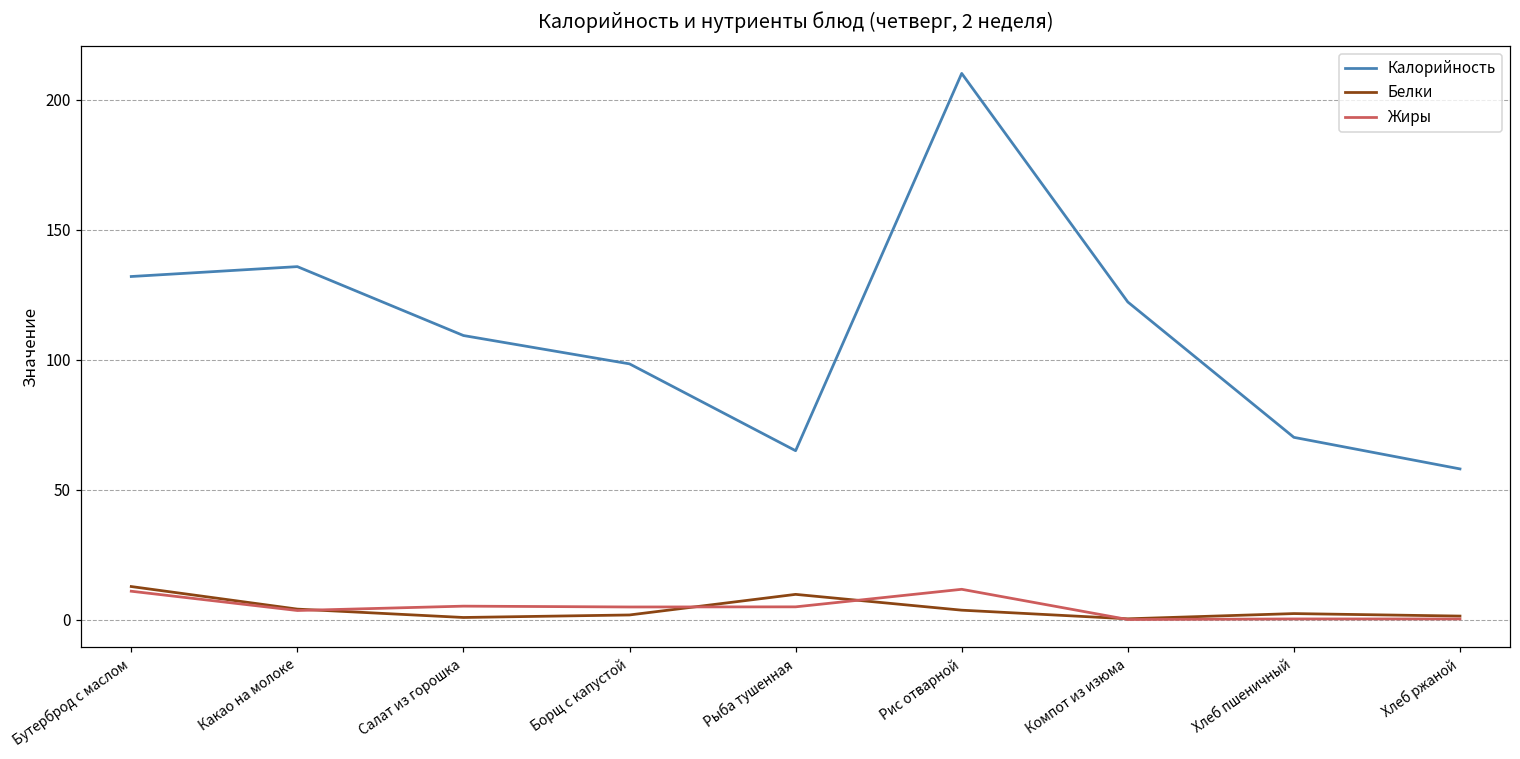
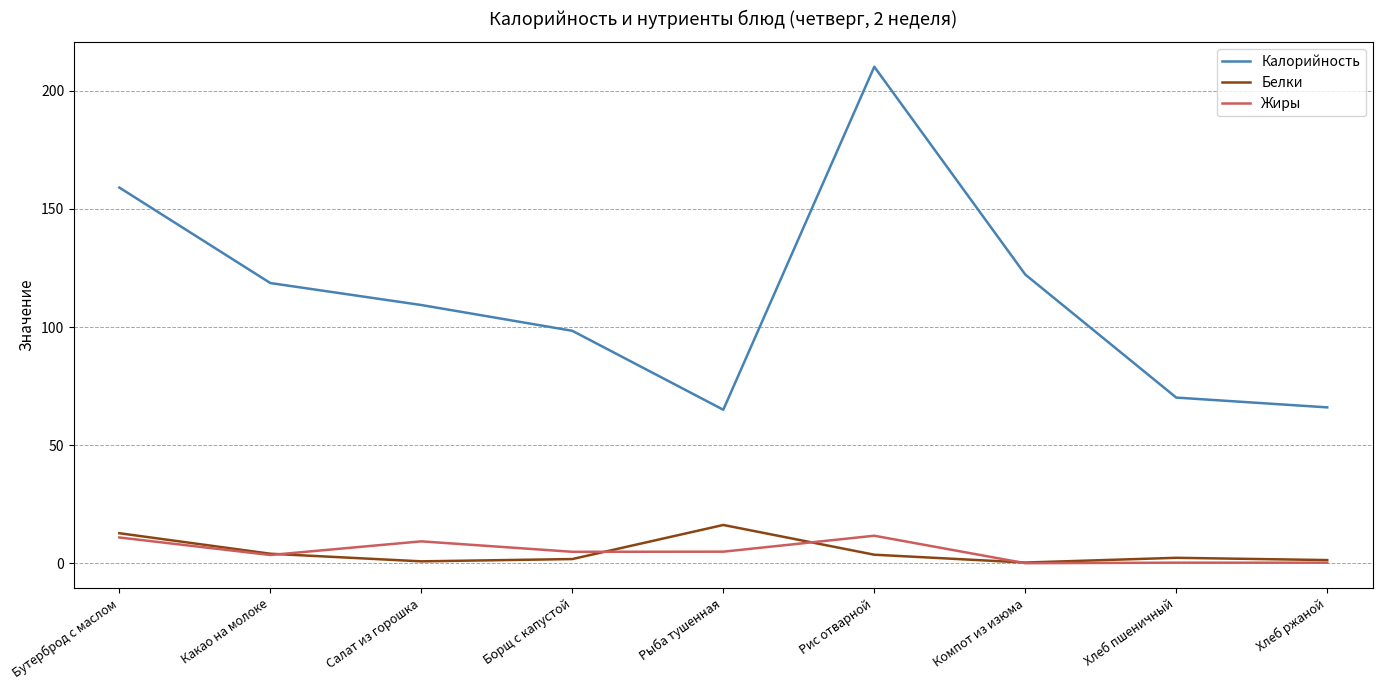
Калорийность, Бутерброд с маслом: 132 -> 159
Калорийность, Какао на молоке: 136 -> 119
Жиры, Салат из горошка: 5 -> 9
Белки, Рыба тушенная: 10 -> 16
Калорийность, Хлеб ржаной: 58 -> 66
